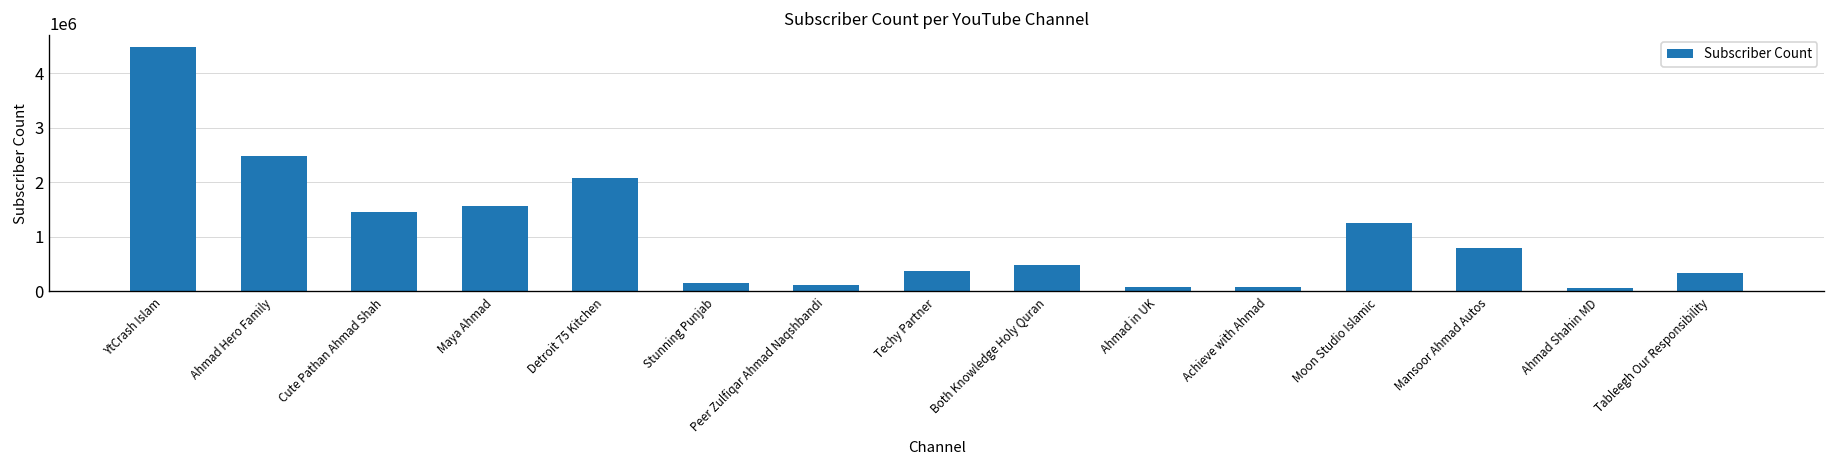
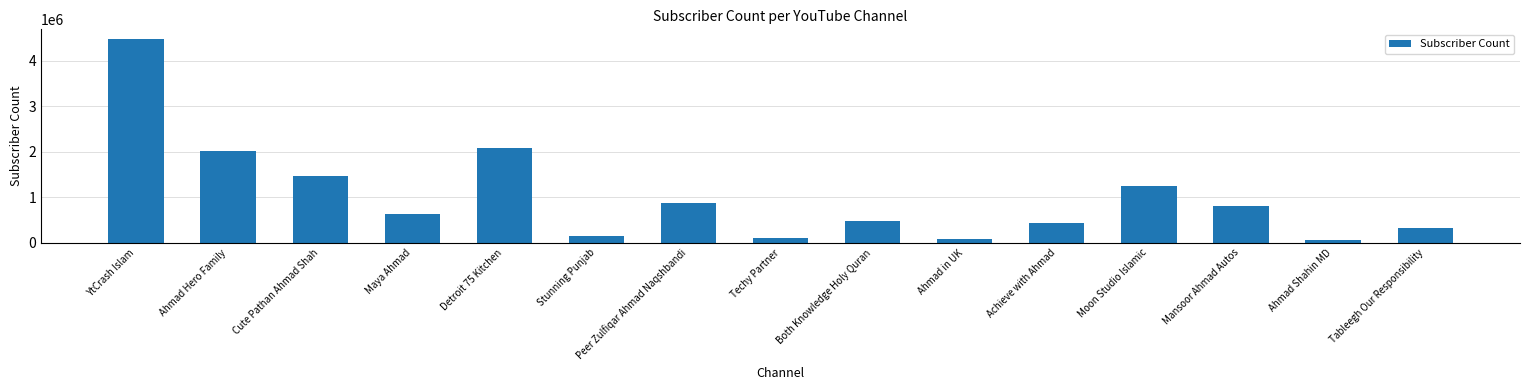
Ahmad Hero Family: 2500000 -> 2000000
Maya Ahmad: 1600000 -> 600000
Peer Zulfiqar Ahmad Naqshbandi: 100000 -> 900000
Techy Partner: 400000 -> 100000
Achieve with Ahmad: 100000 -> 400000
